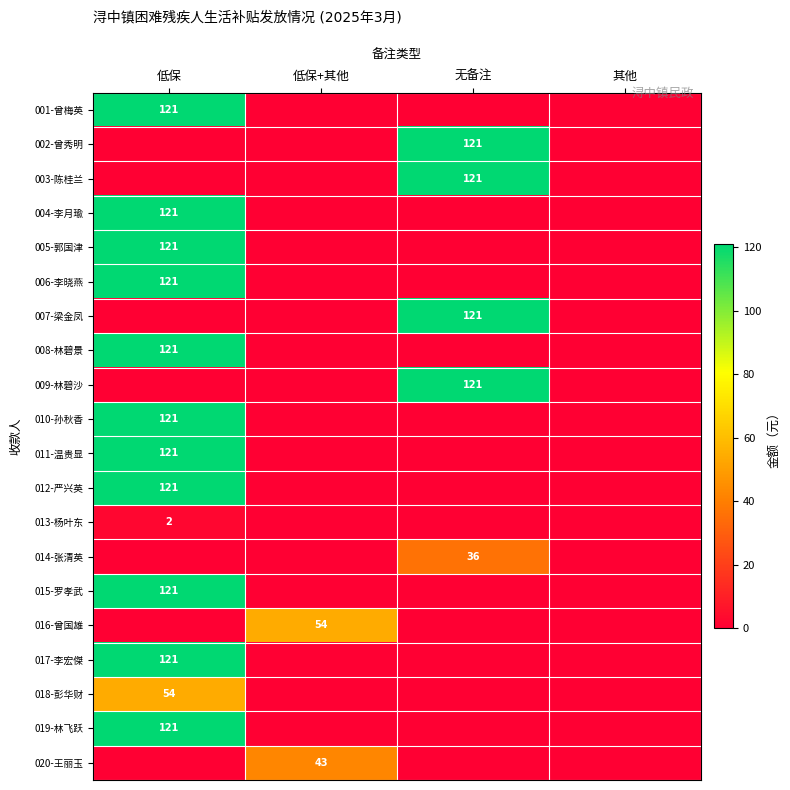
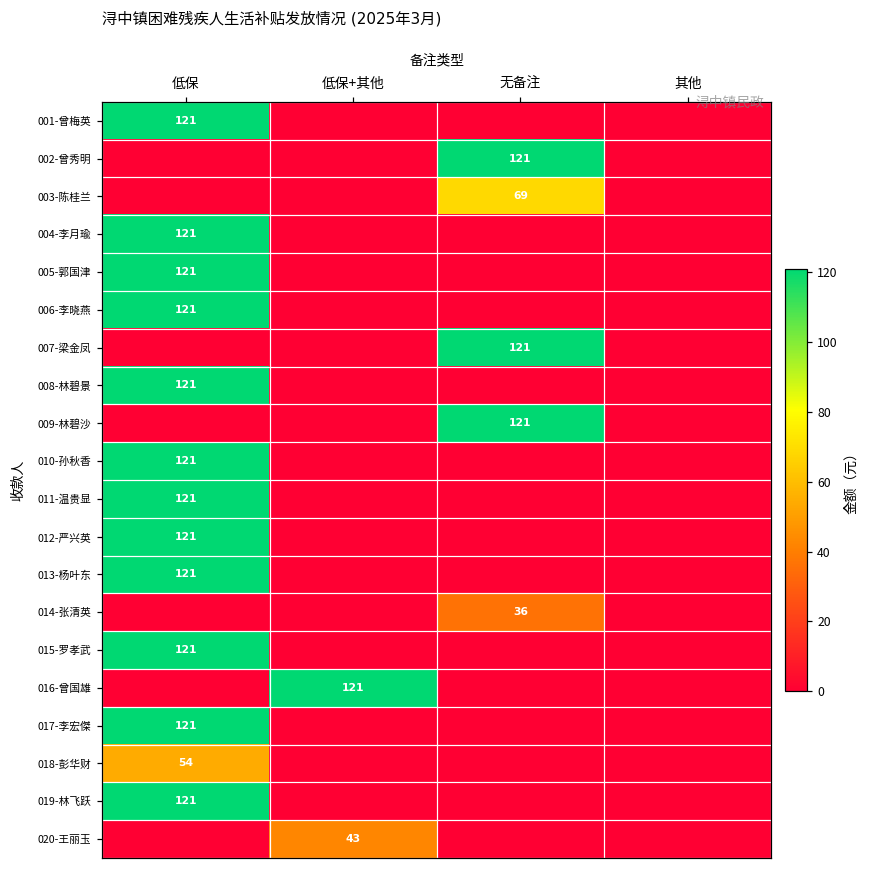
003-陈桂兰, 无备注: 121 -> 69
013-杨叶东, 低保: 2 -> 121
016-曾国雄, 低保+其他: 54 -> 121
